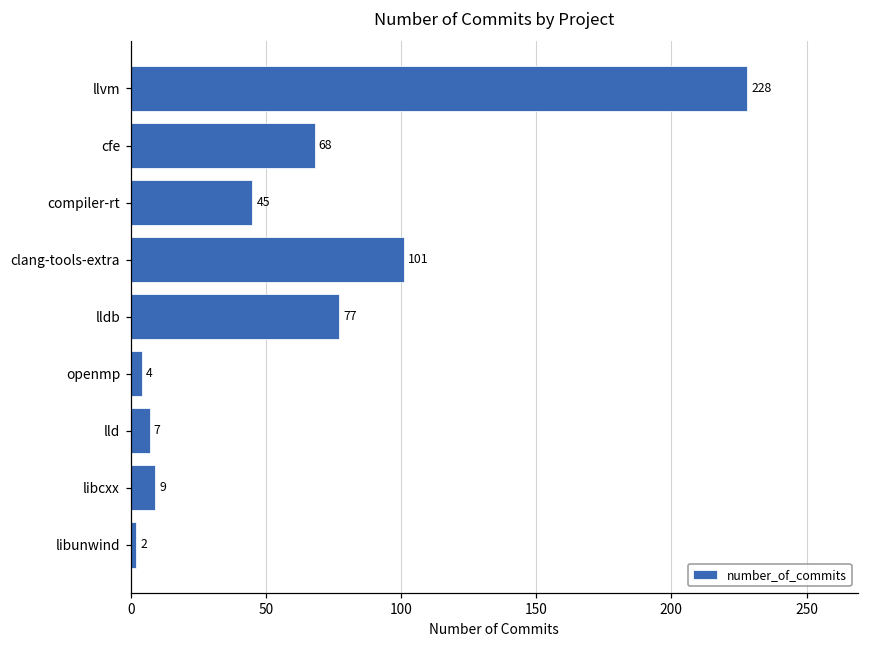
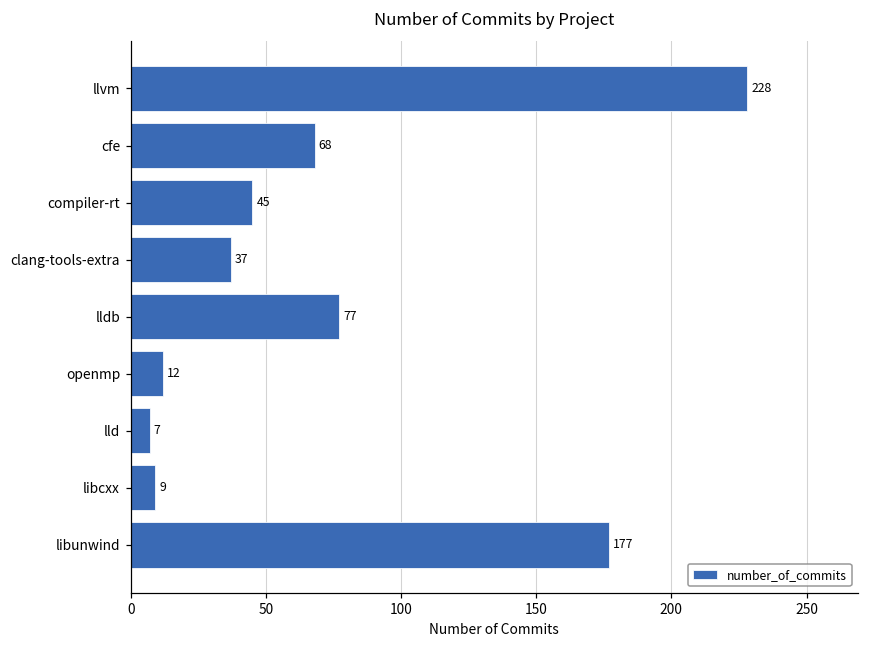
clang-tools-extra: 101 -> 37
openmp: 4 -> 12
libunwind: 2 -> 177
